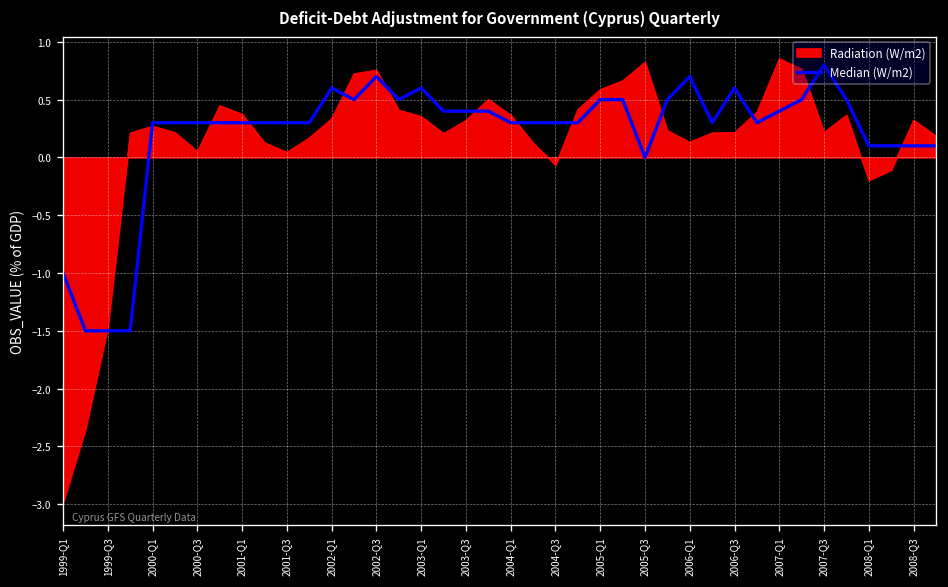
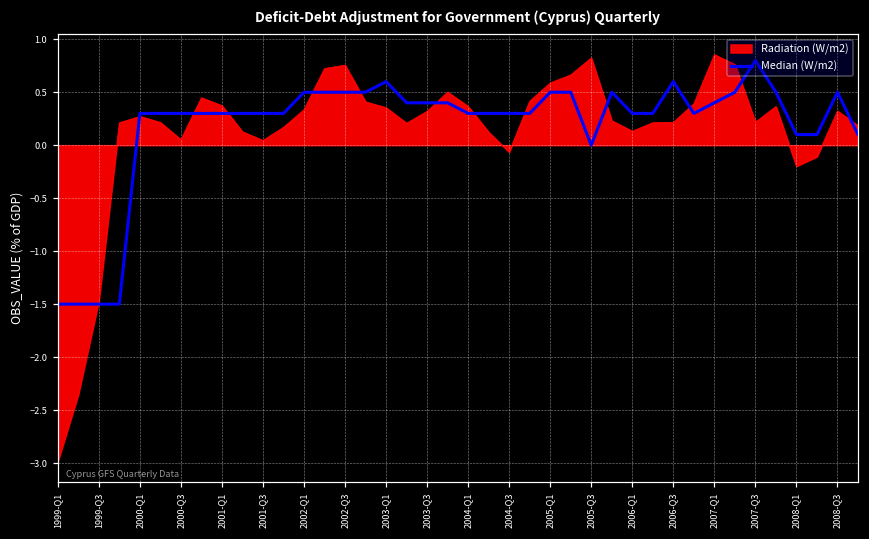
Median (W/m2), 1999-Q1: -1.0 -> -1.5
Median (W/m2), 2002-Q1: 0.6 -> 0.5
Median (W/m2), 2002-Q3: 0.7 -> 0.5
Median (W/m2), 2006-Q1: 0.7 -> 0.3
Median (W/m2), 2008-Q3: 0.1 -> 0.5
